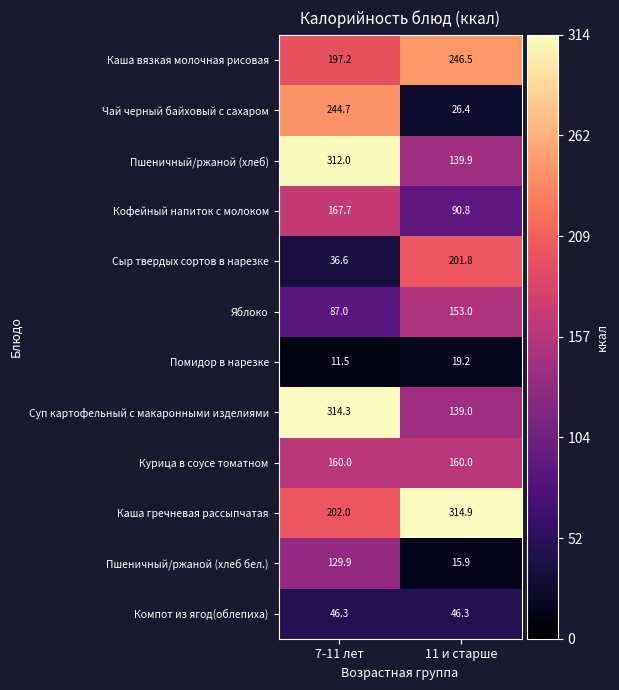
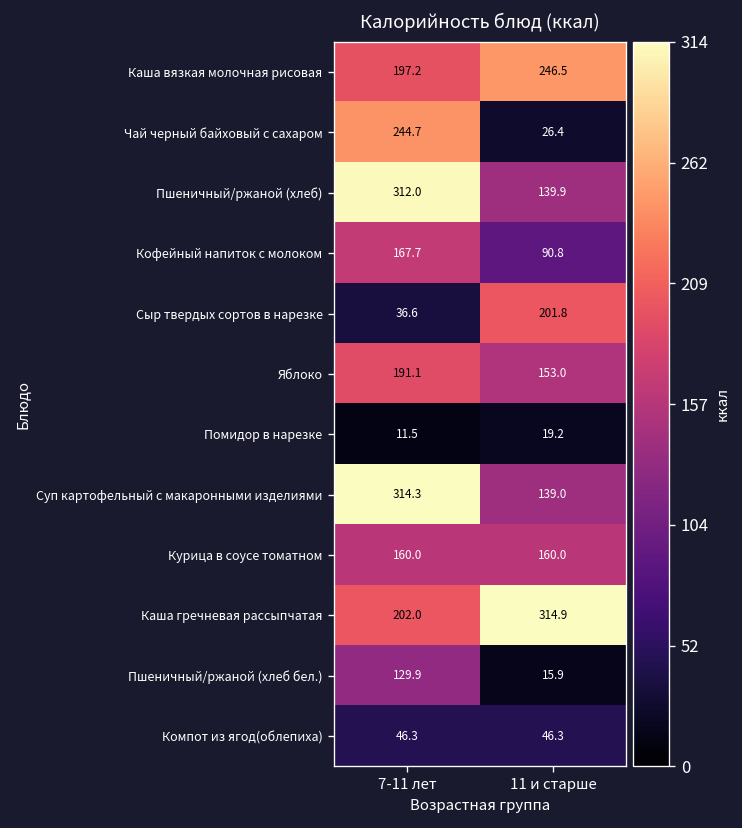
Яблоко, 7-11 лет: 87.0 -> 191.1
